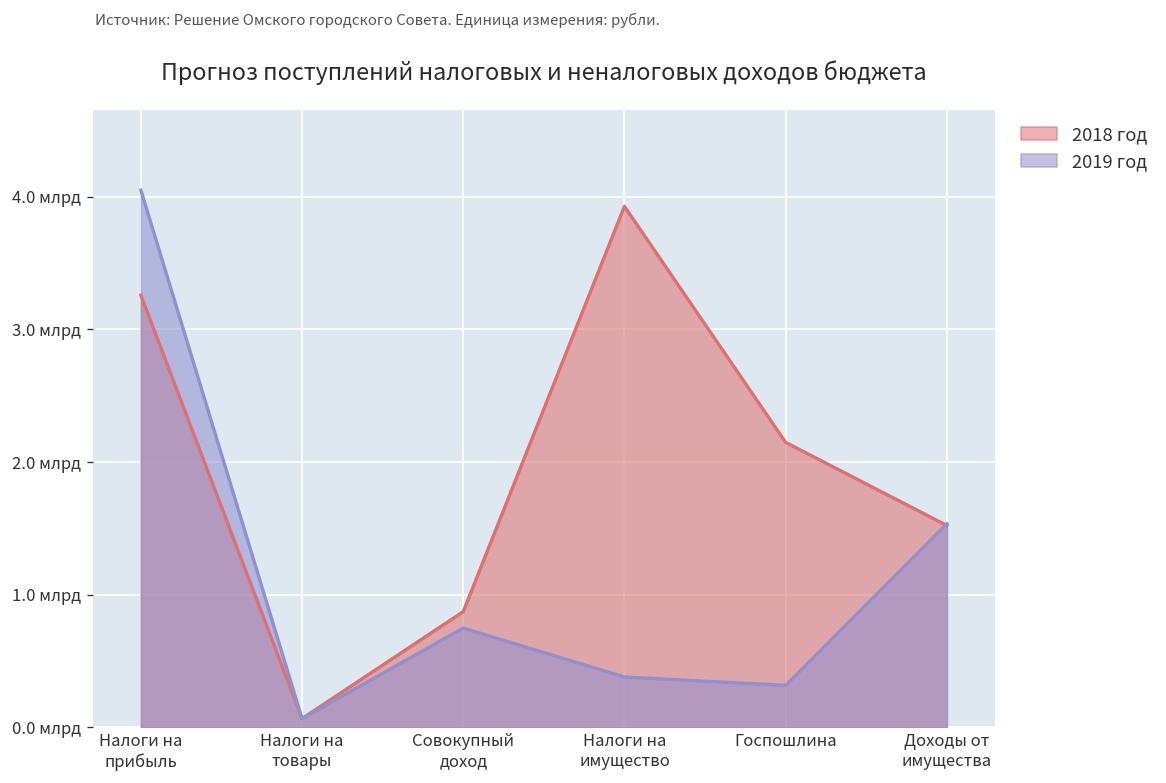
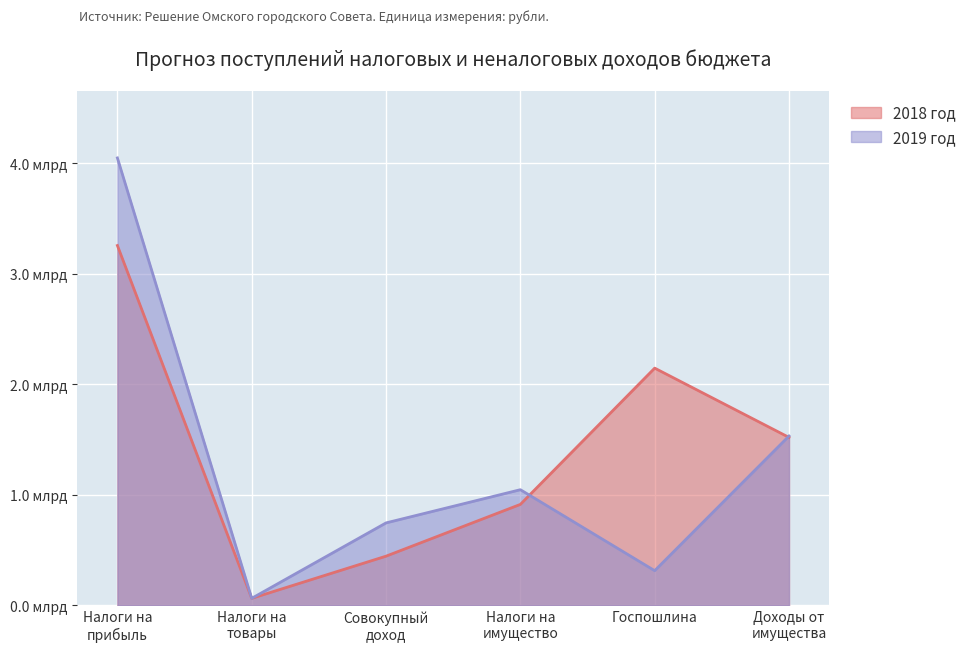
2018 год, Совокупный доход: 0.87 млрд -> 0.45 млрд
2018 год, Налоги на имущество: 3.93 млрд -> 0.91 млрд
2019 год, Налоги на имущество: 0.38 млрд -> 1.05 млрд
